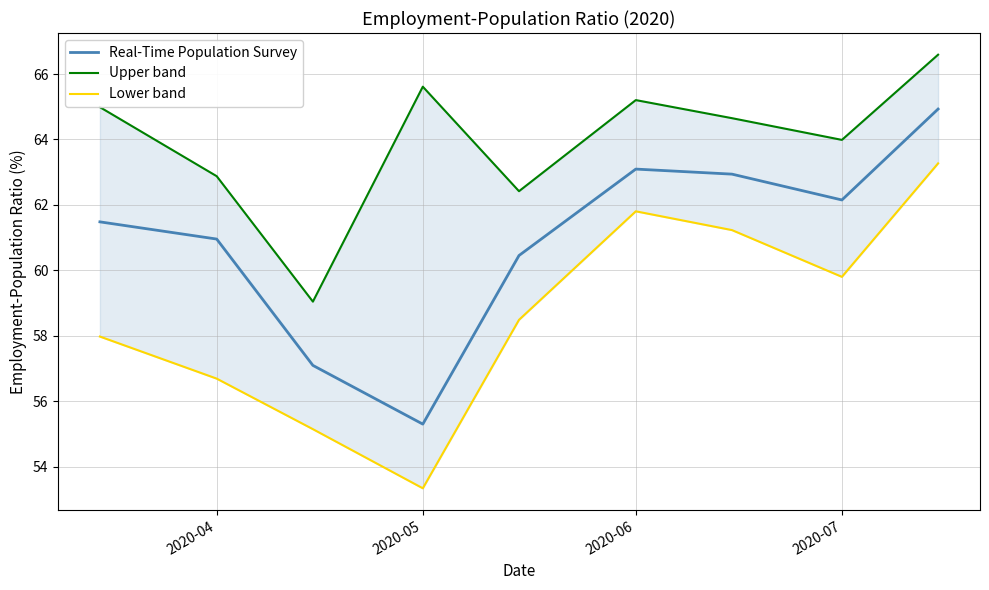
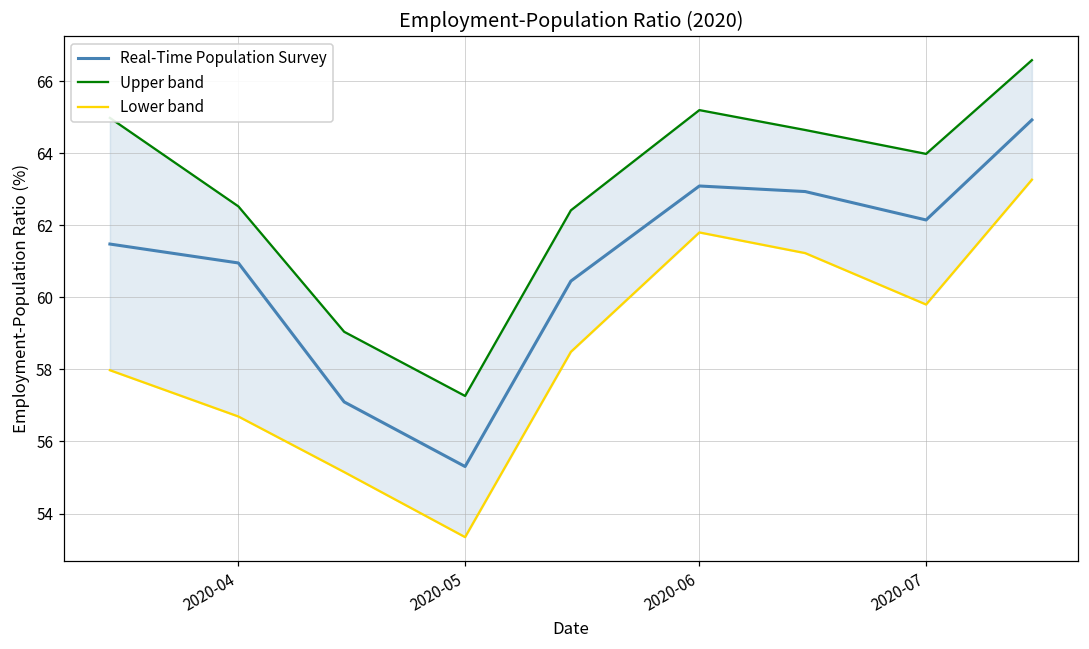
Upper band, 2020-04: 62.9 -> 62.5
Upper band, 2020-05: 65.6 -> 57.3
